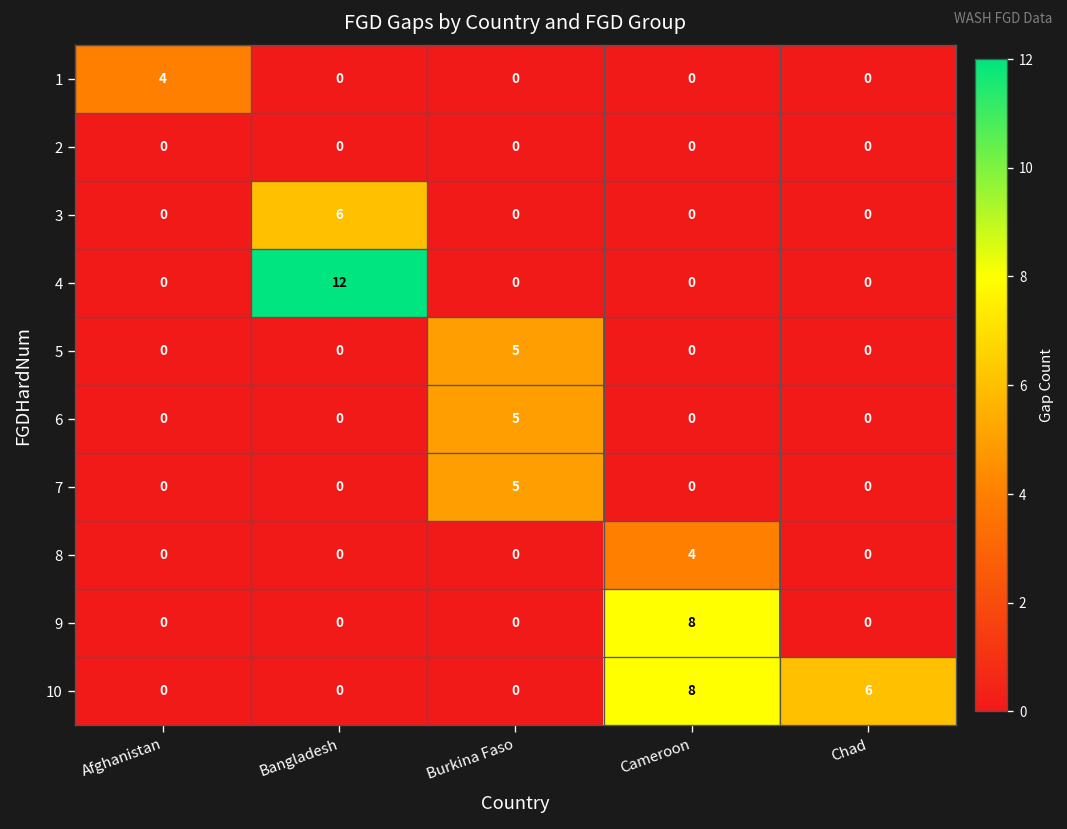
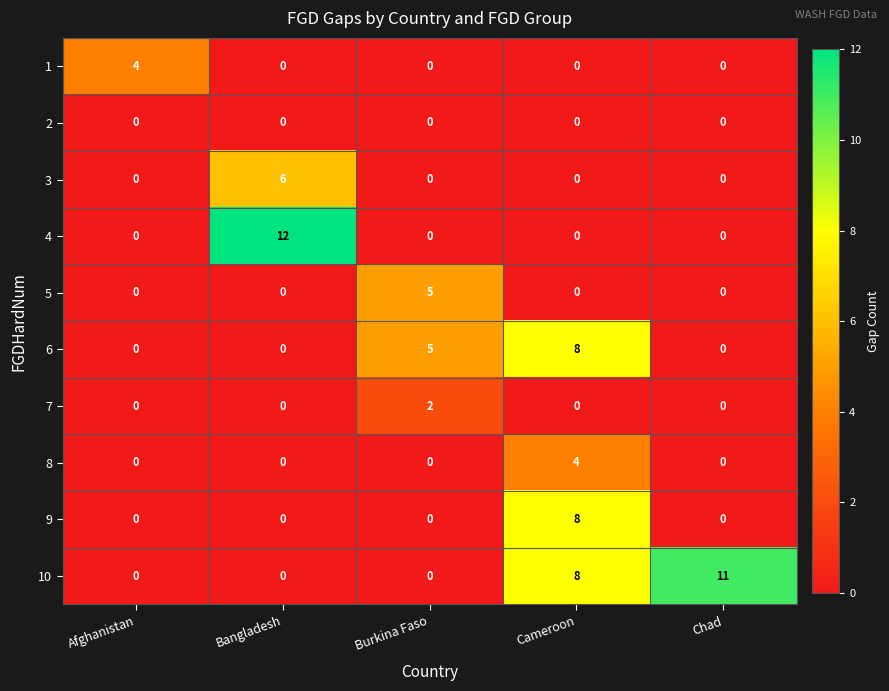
6, Cameroon: 0 -> 8
7, Burkina Faso: 5 -> 2
10, Chad: 6 -> 11
